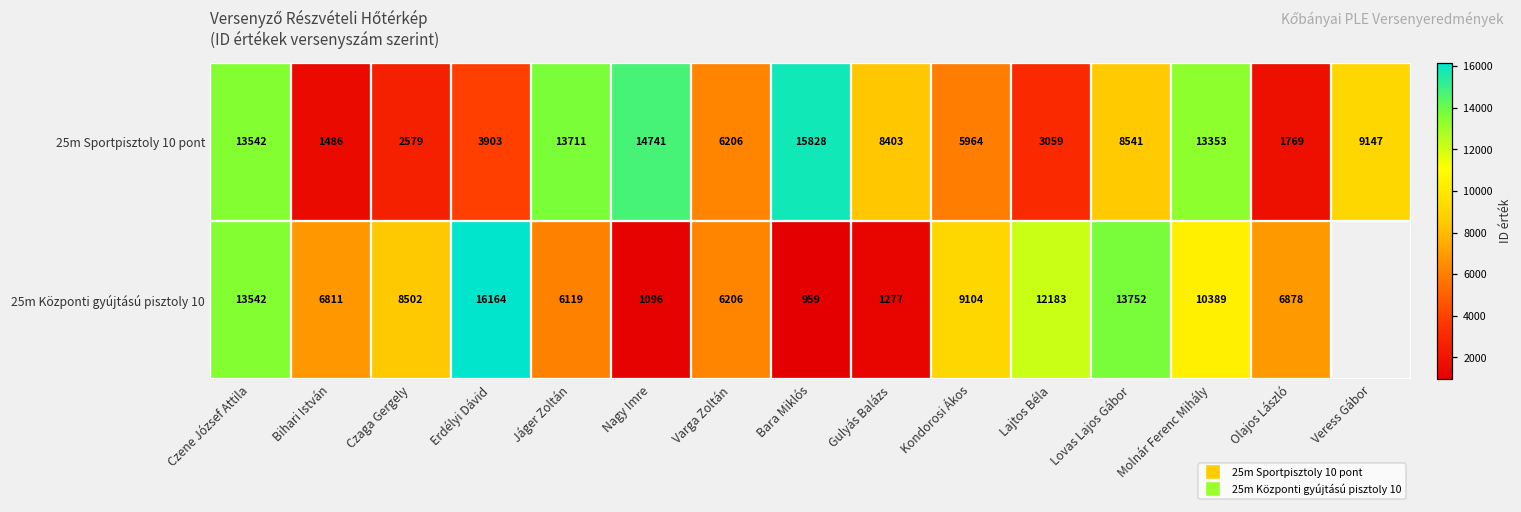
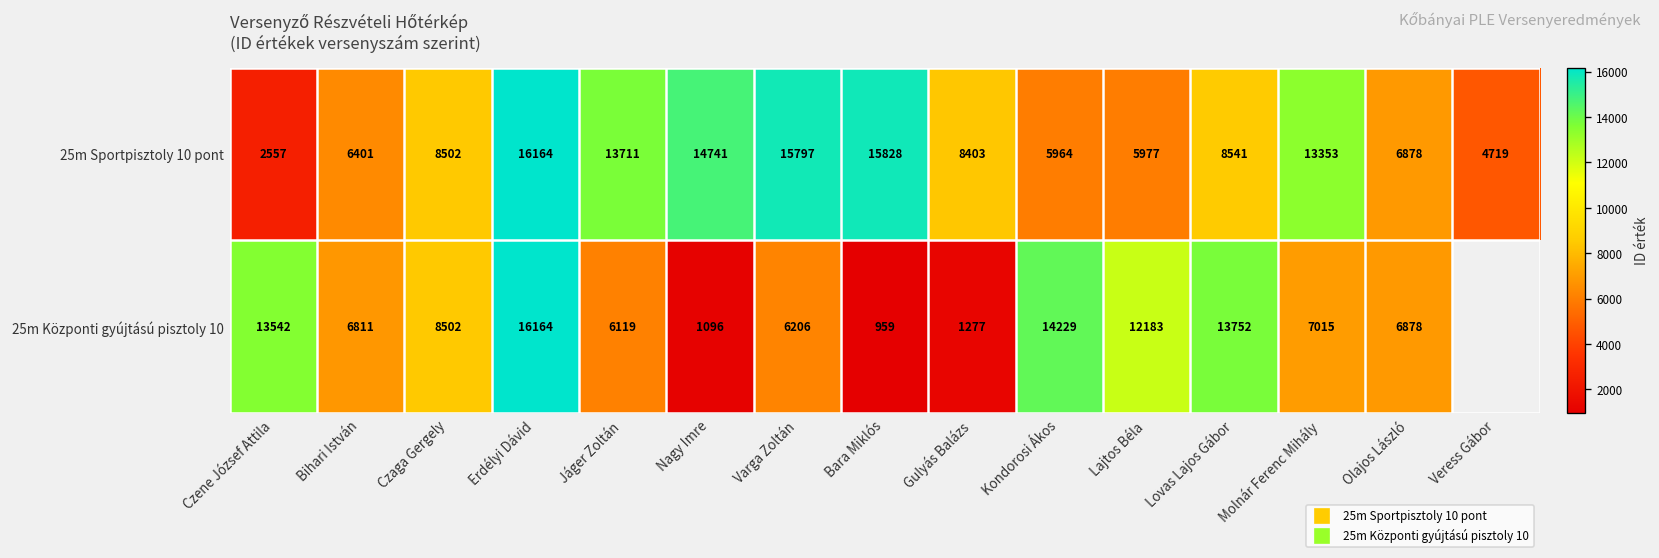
25m Sportpisztoly 10 pont, Czene József Attila: 13542 -> 2557
25m Sportpisztoly 10 pont, Bihari István: 1486 -> 6401
25m Sportpisztoly 10 pont, Czaga Gergely: 2579 -> 8502
25m Sportpisztoly 10 pont, Erdélyi Dávid: 3903 -> 16164
25m Sportpisztoly 10 pont, Varga Zoltán: 6206 -> 15797
25m Sportpisztoly 10 pont, Lajtos Béla: 3059 -> 5977
25m Sportpisztoly 10 pont, Olajos László: 1769 -> 6878
25m Sportpisztoly 10 pont, Veress Gábor: 9147 -> 4719
25m Központi gyújtású pisztoly 10, Kondorosi Ákos: 9104 -> 14229
25m Központi gyújtású pisztoly 10, Molnár Ferenc Mihály: 10389 -> 7015
